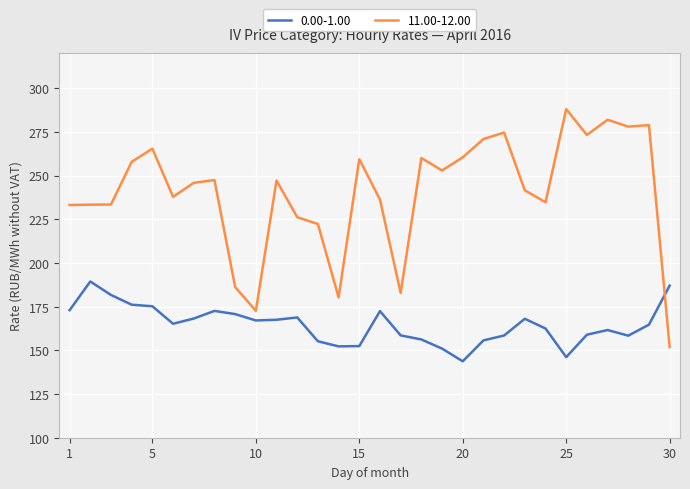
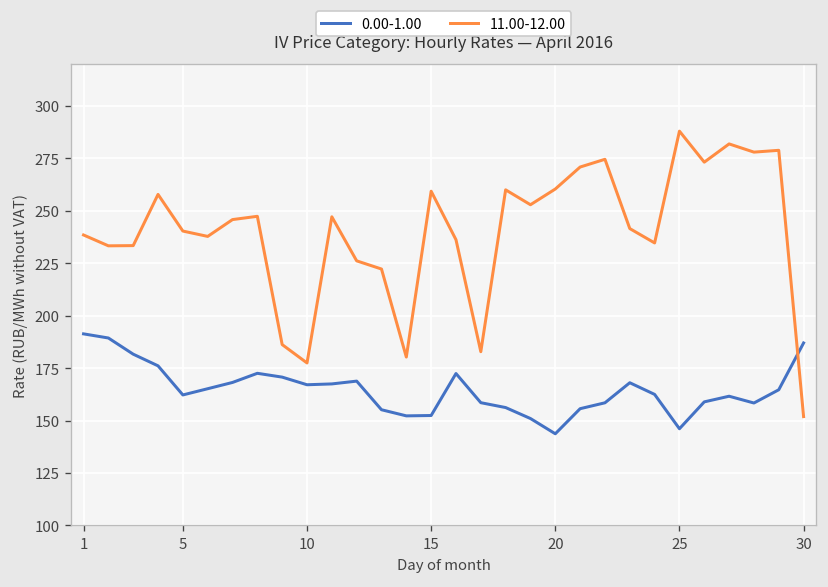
0.00-1.00, 1: 173 -> 191
11.00-12.00, 1: 233 -> 238
0.00-1.00, 5: 175 -> 162
11.00-12.00, 5: 265 -> 240
11.00-12.00, 10: 173 -> 177
